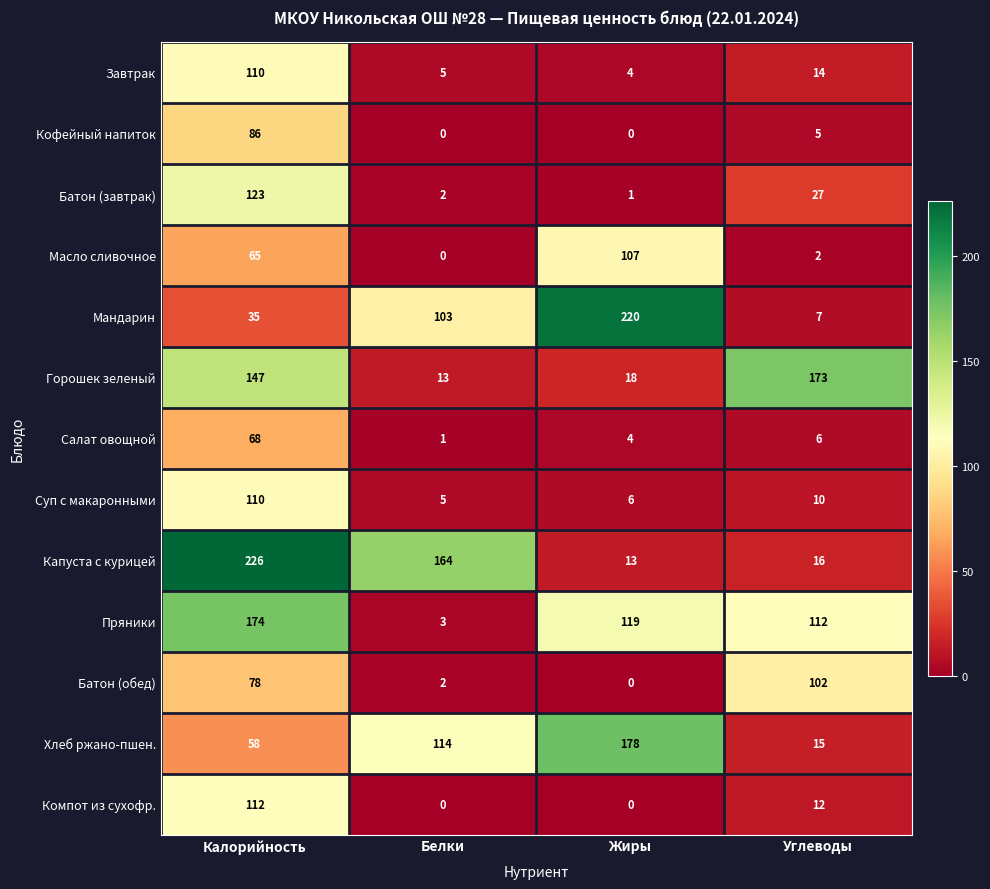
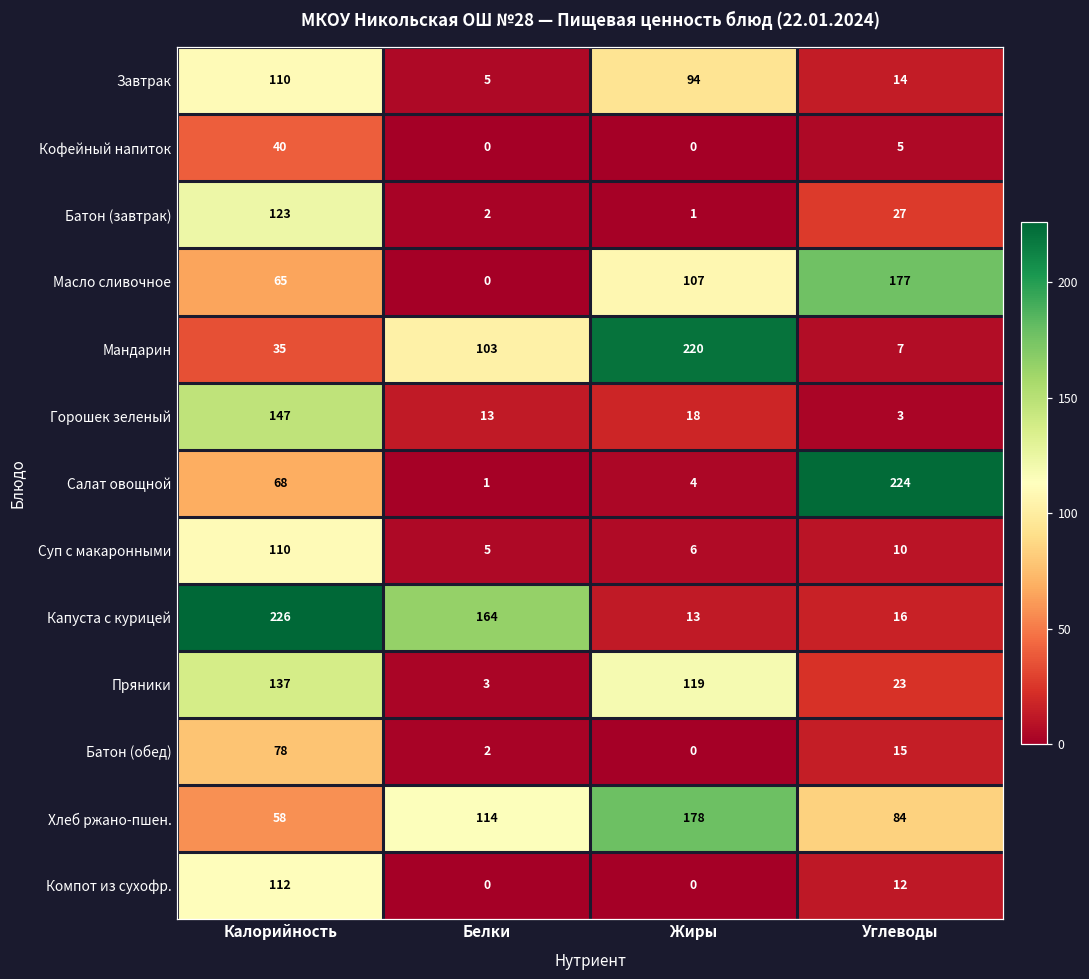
Завтрак, Жиры: 4 -> 94
Кофейный напиток, Калорийность: 86 -> 40
Масло сливочное, Углеводы: 2 -> 177
Горошек зеленый, Углеводы: 173 -> 3
Салат овощной, Углеводы: 6 -> 224
Пряники, Калорийность: 174 -> 137
Пряники, Углеводы: 112 -> 23
Батон (обед), Углеводы: 102 -> 15
Хлеб ржано-пшен., Углеводы: 15 -> 84
